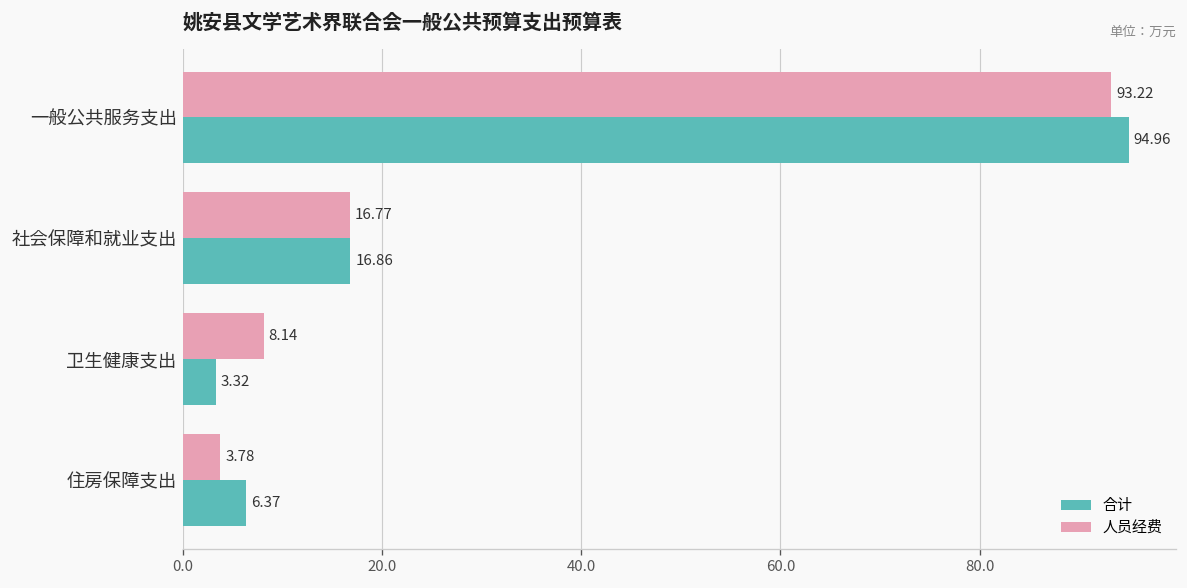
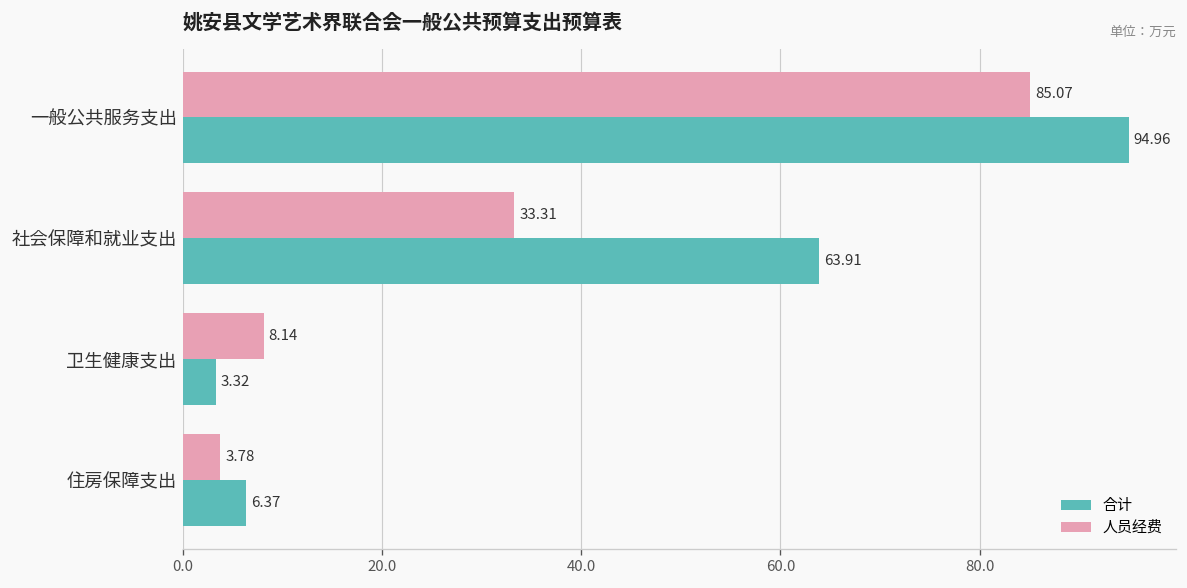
人员经费, 一般公共服务支出: 93.22 -> 85.07
人员经费, 社会保障和就业支出: 16.77 -> 33.31
合计, 社会保障和就业支出: 16.86 -> 63.91
